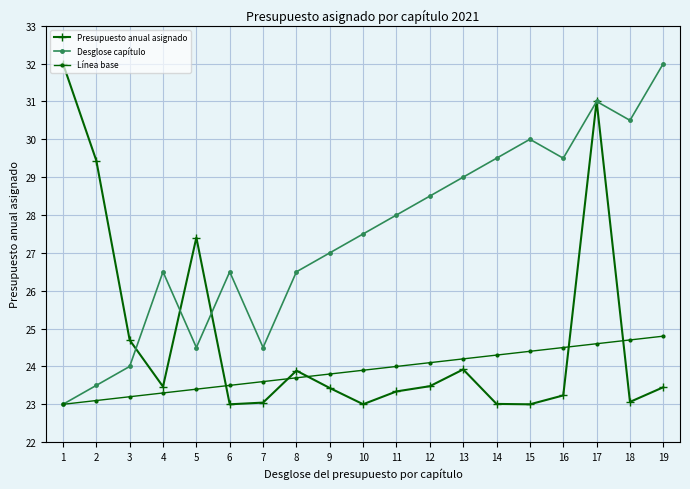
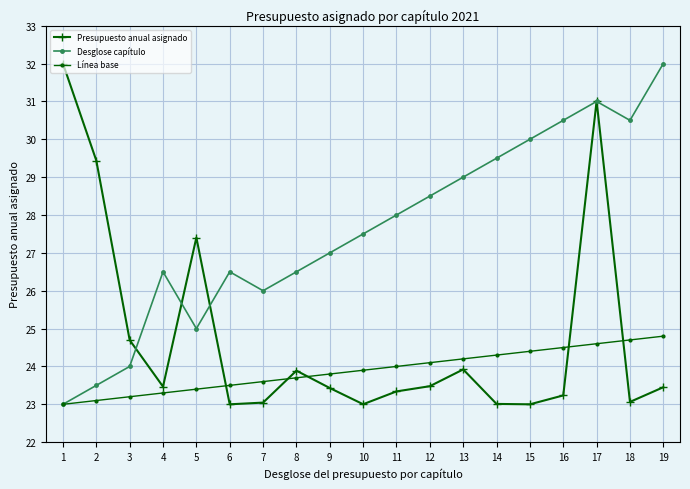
Desglose capítulo, 5: 24.5 -> 25.0
Desglose capítulo, 7: 24.5 -> 26.0
Desglose capítulo, 16: 29.5 -> 30.5
